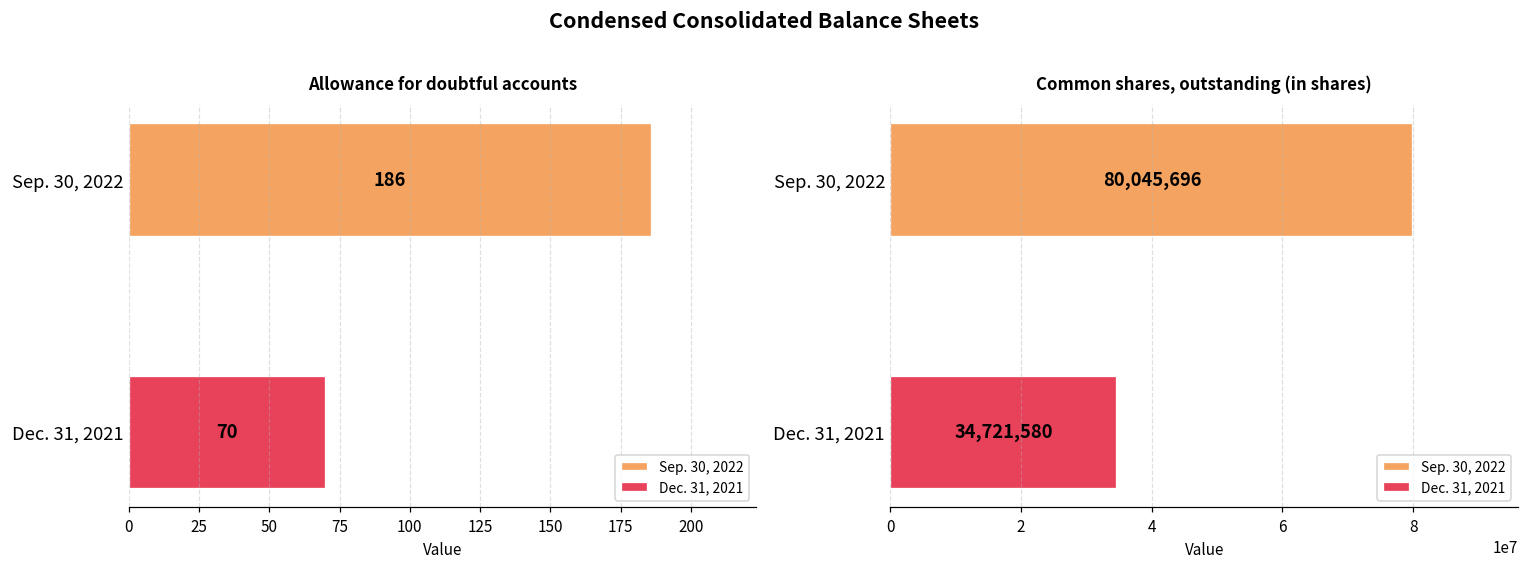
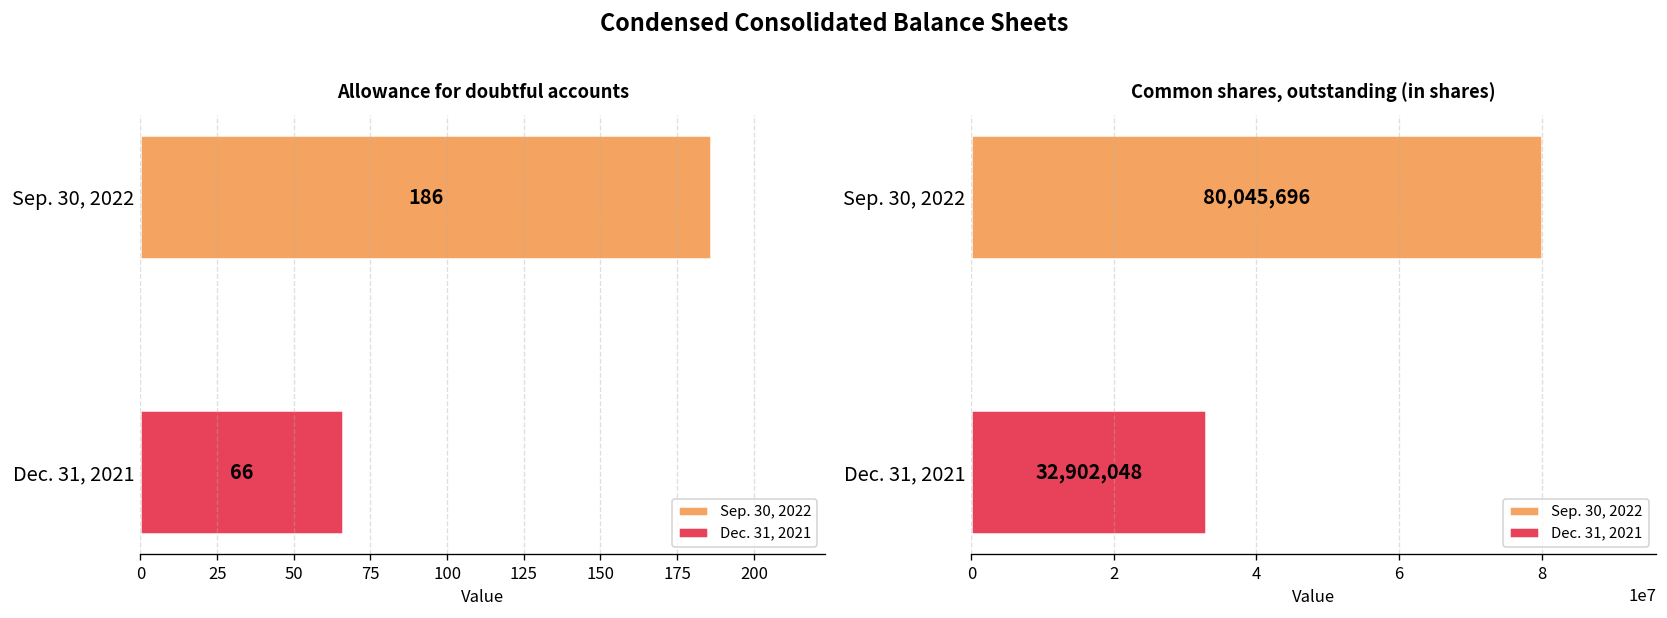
Allowance for doubtful accounts, Dec. 31, 2021, Dec. 31, 2021: 70 -> 66
Common shares, outstanding (in shares), Dec. 31, 2021, Dec. 31, 2021: 34,721,580 -> 32,902,048
